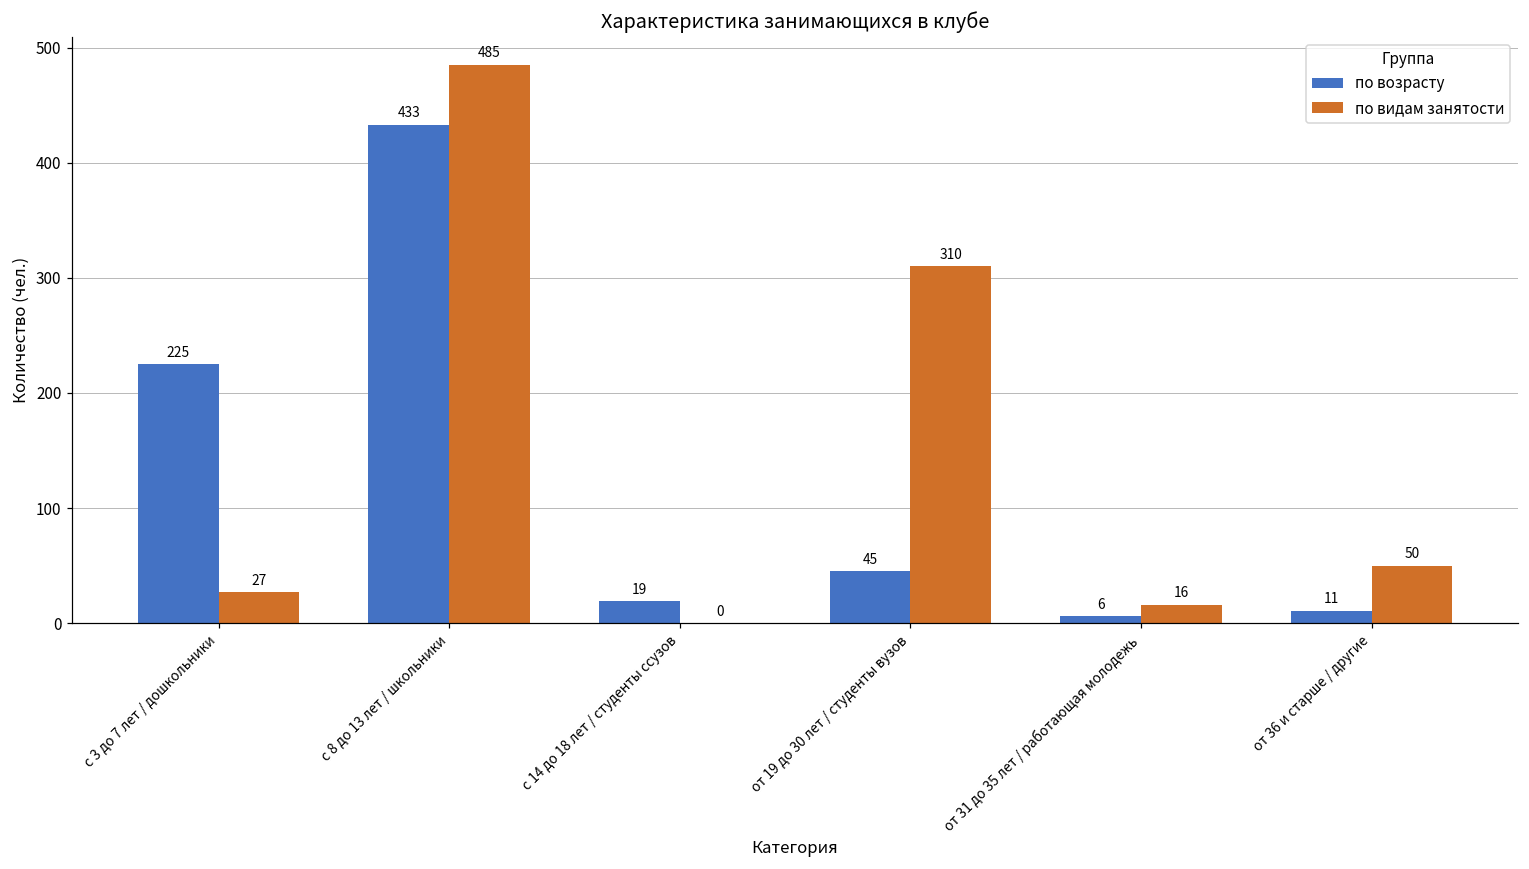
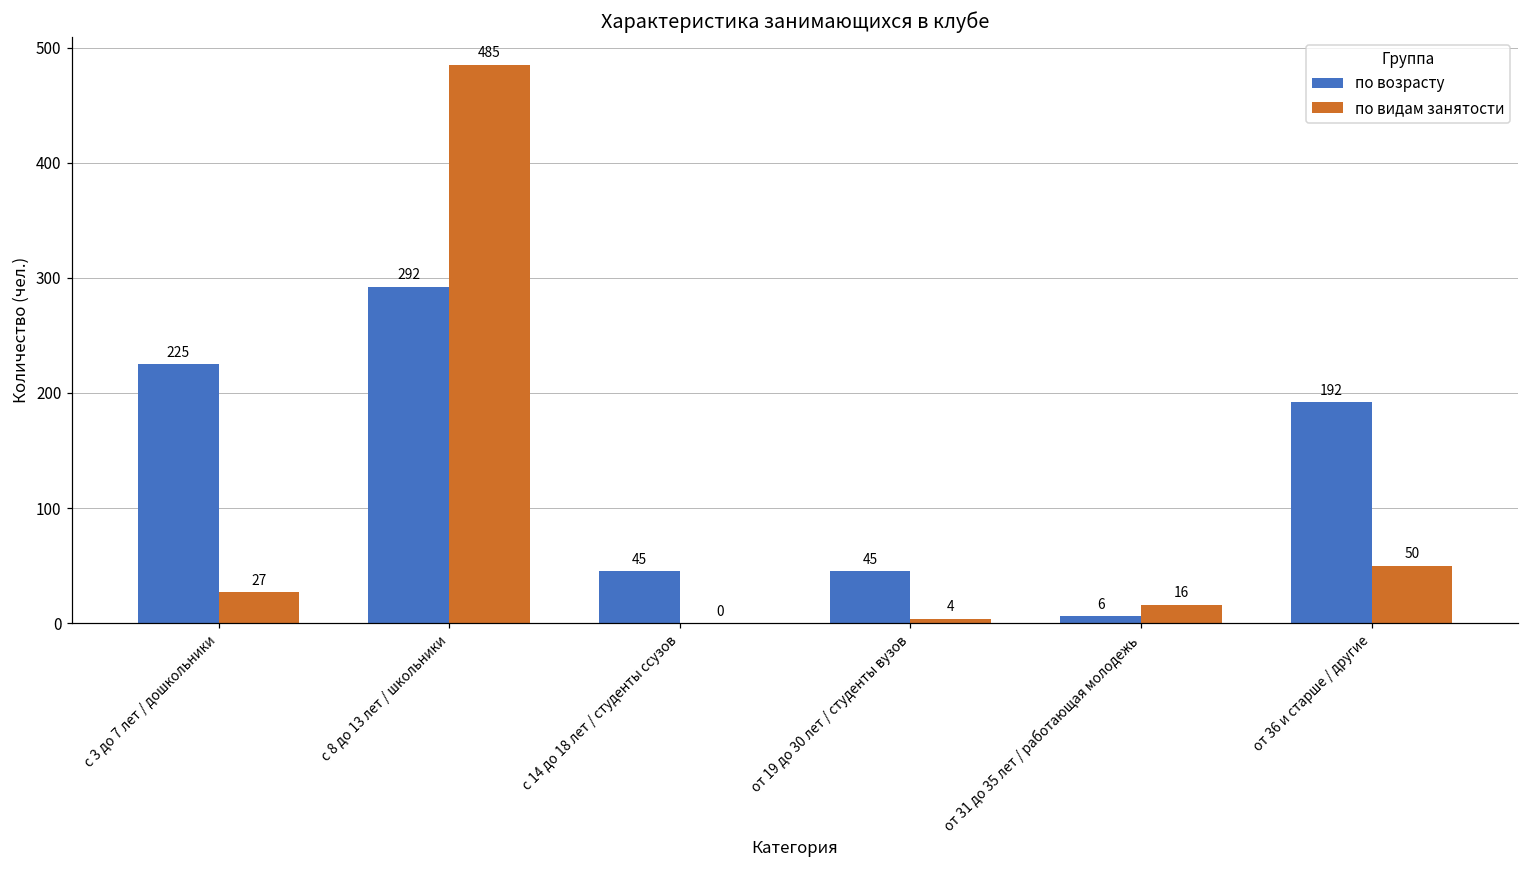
по возрасту, с 8 до 13 лет / школьники: 433 -> 292
по возрасту, с 14 до 18 лет / студенты ссузов: 19 -> 45
по видам занятости, от 19 до 30 лет / студенты вузов: 310 -> 4
по возрасту, от 36 и старше / другие: 11 -> 192
